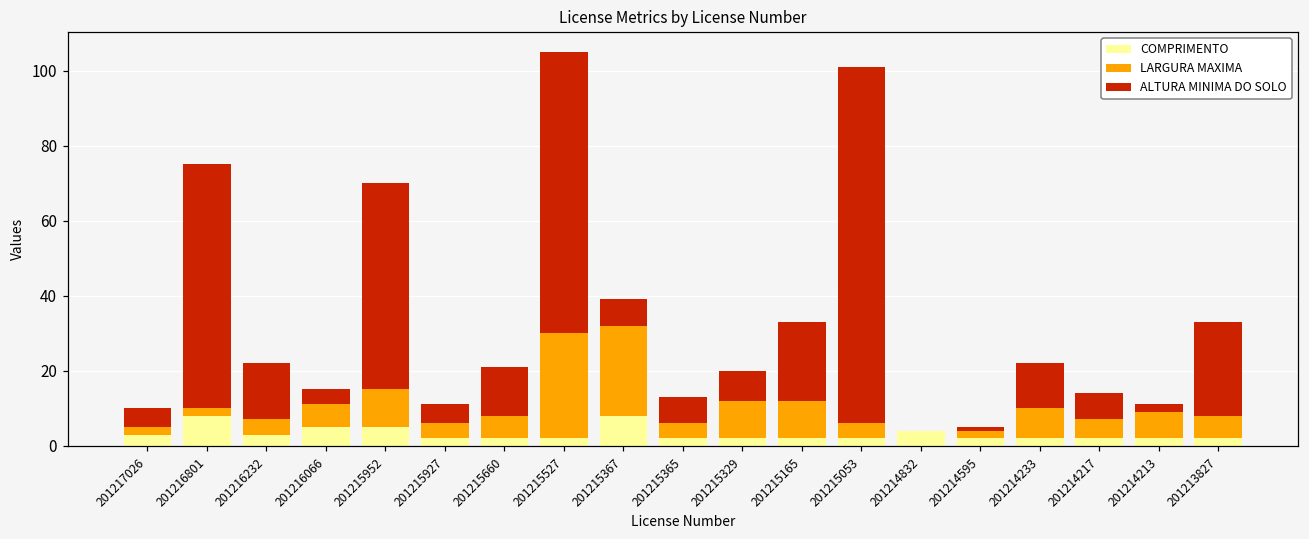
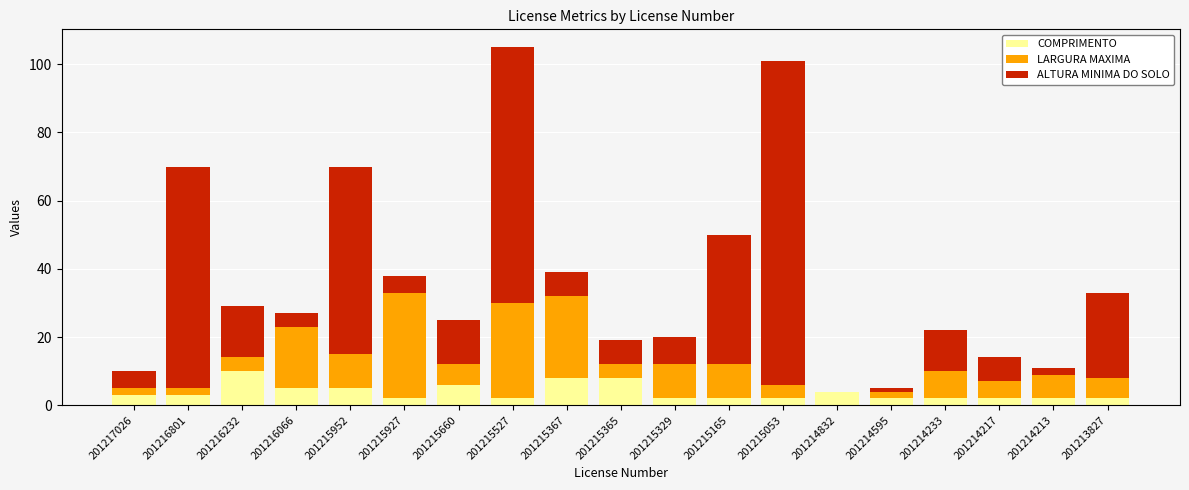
COMPRIMENTO, 201216801: 8 -> 3
COMPRIMENTO, 201216232: 3 -> 10
LARGURA MAXIMA, 201216066: 6 -> 18
LARGURA MAXIMA, 201215927: 4 -> 31
COMPRIMENTO, 201215660: 2 -> 6
COMPRIMENTO, 201215365: 2 -> 8
ALTURA MINIMA DO SOLO, 201215165: 21 -> 38
